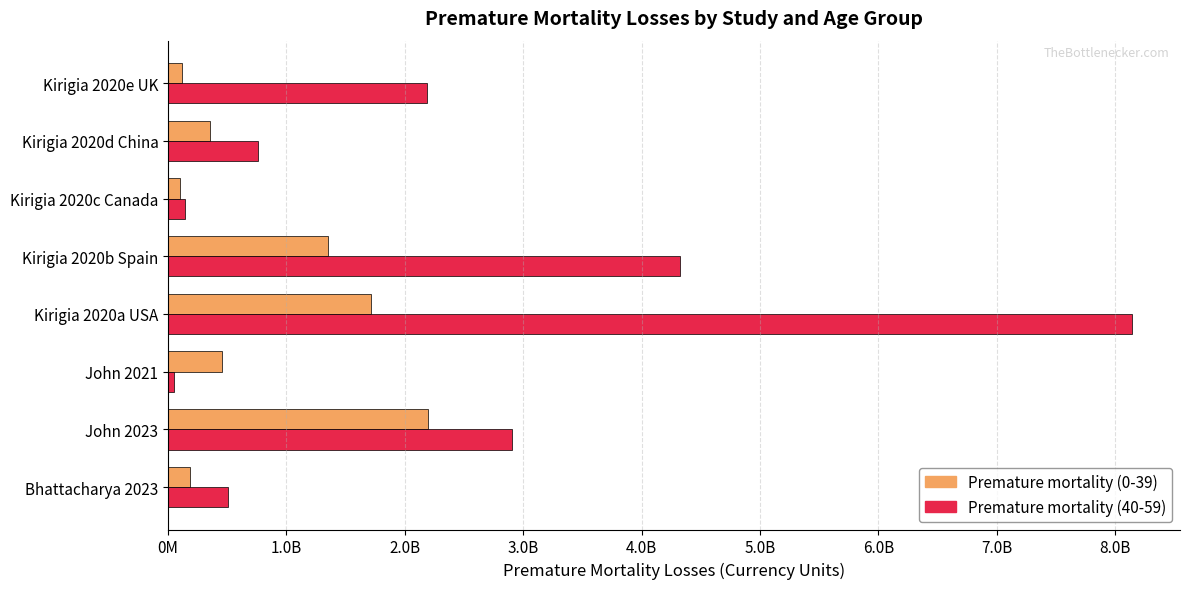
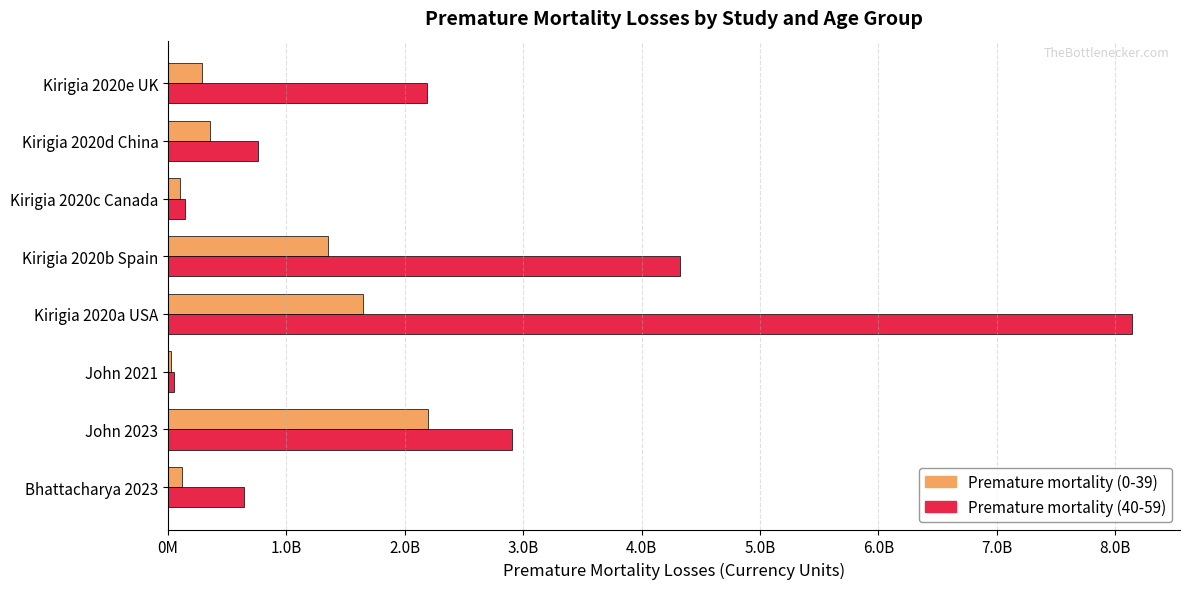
Premature mortality (0-39), Kirigia 2020e UK: 120000000 -> 290000000
Premature mortality (0-39), Kirigia 2020a USA: 1720000000 -> 1640000000
Premature mortality (0-39), John 2021: 450000000 -> 20000000
Premature mortality (0-39), Bhattacharya 2023: 190000000 -> 120000000
Premature mortality (40-59), Bhattacharya 2023: 500000000 -> 640000000
